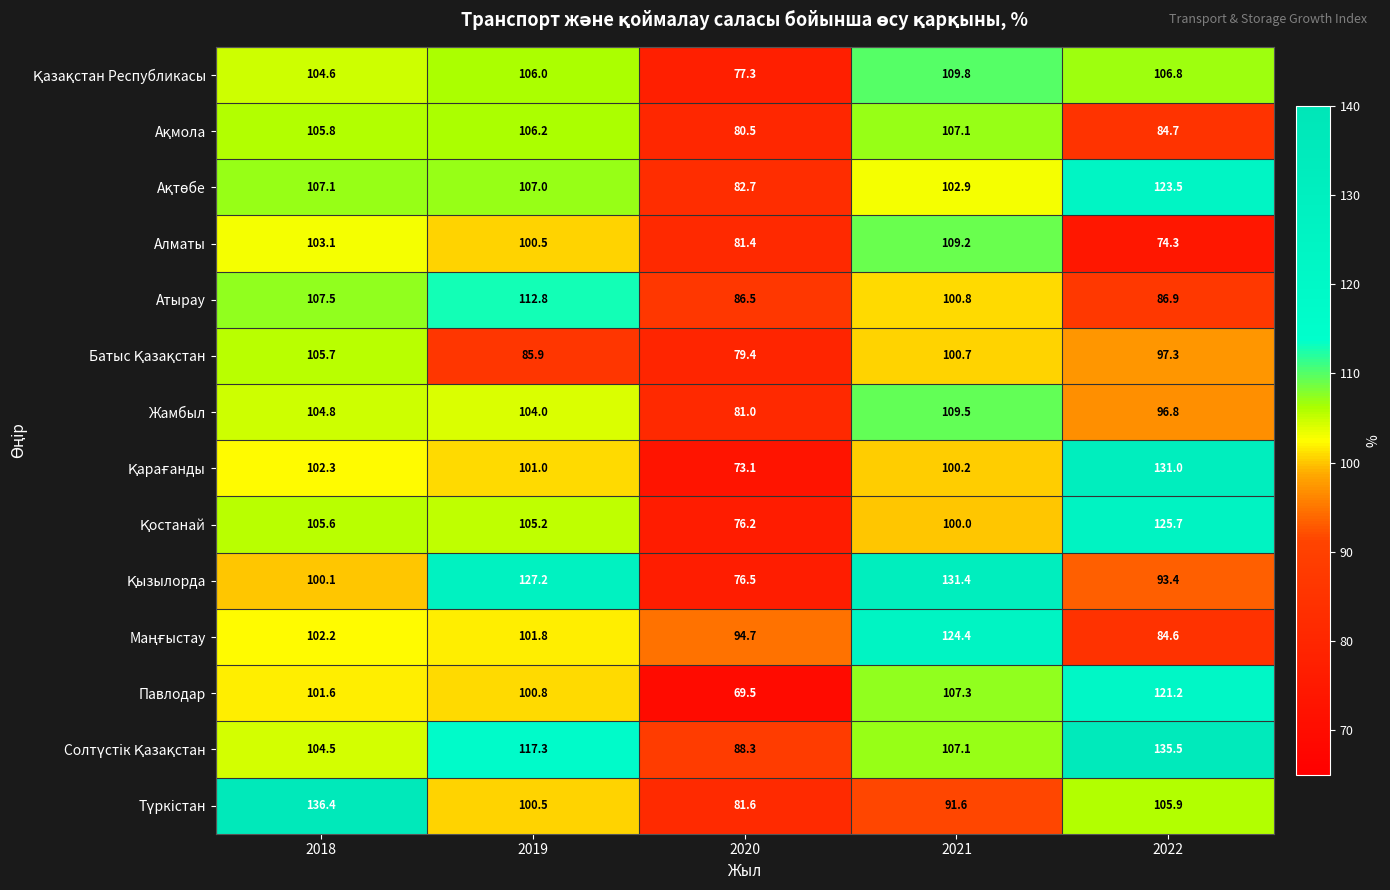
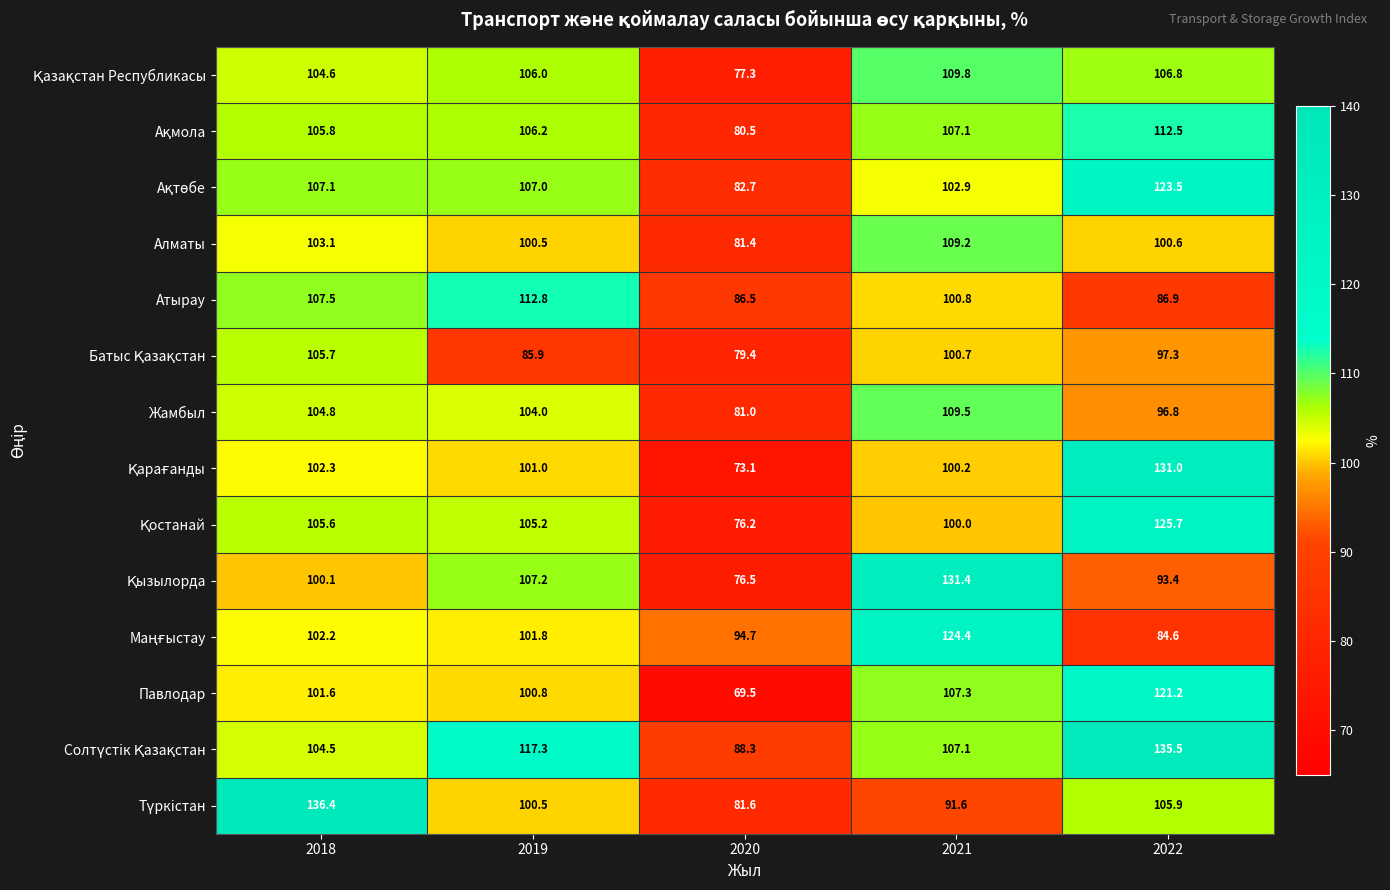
Ақмола, 2022: 84.7 -> 112.5
Алматы, 2022: 74.3 -> 100.6
Қызылорда, 2019: 127.2 -> 107.2
